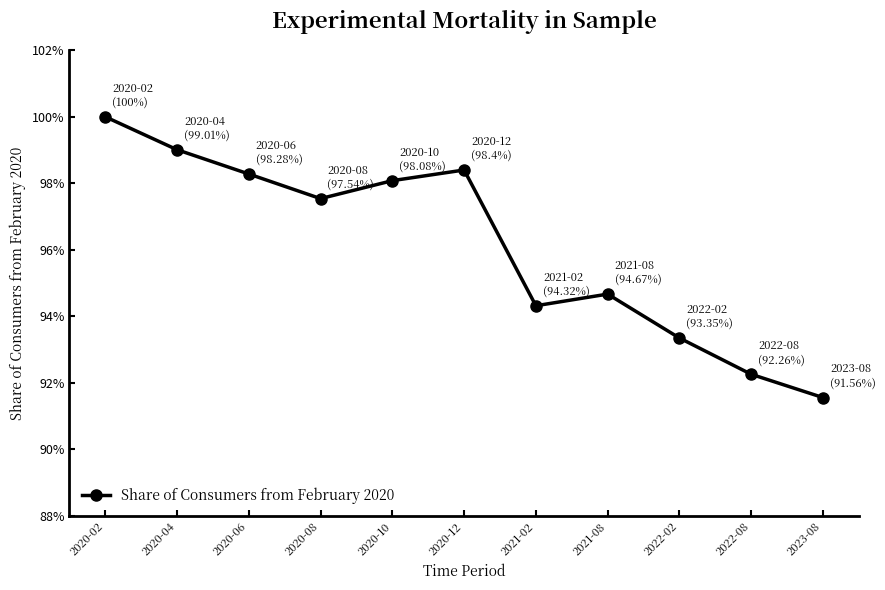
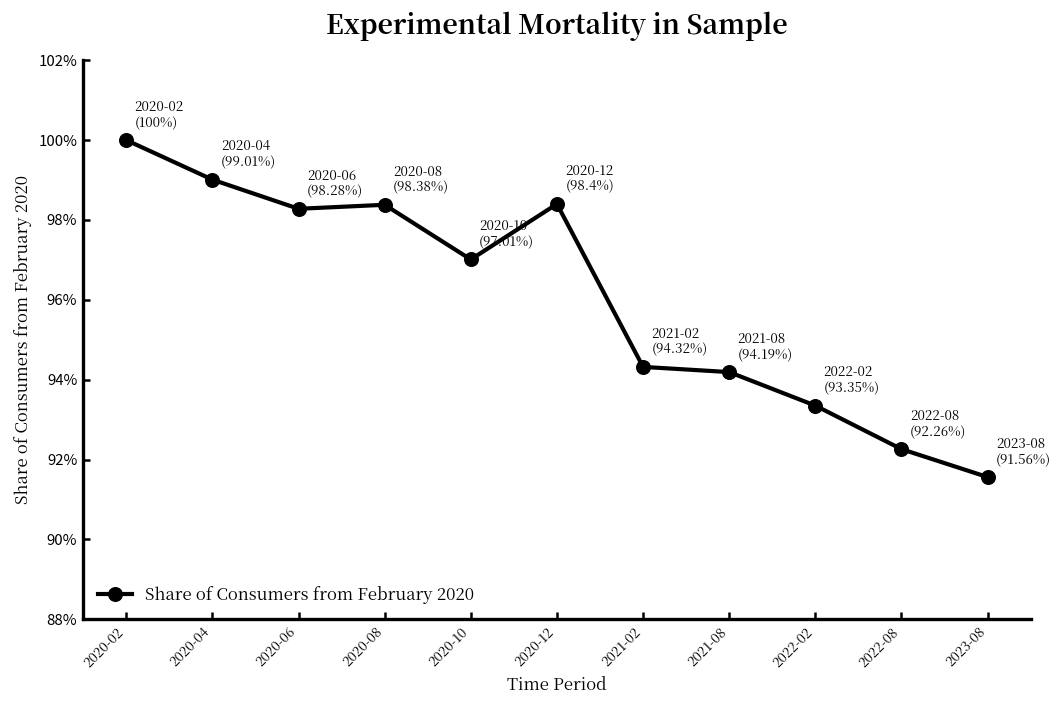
2020-08: (97.54%) -> (98.38%)
2020-10: (98.08%) -> (97.01%)
2021-08: (94.67%) -> (94.19%)
